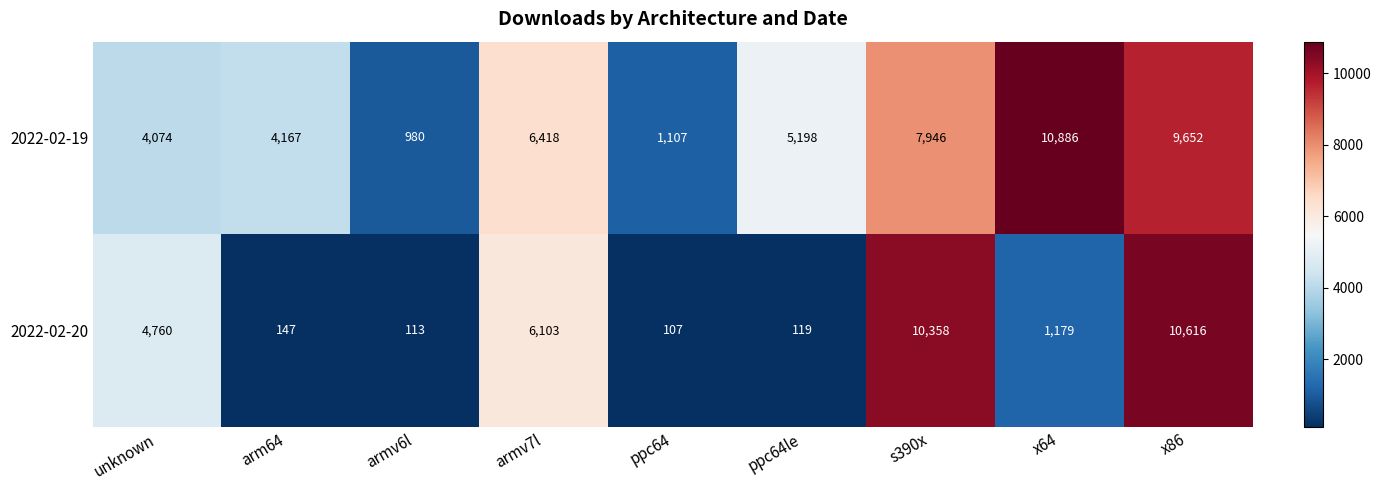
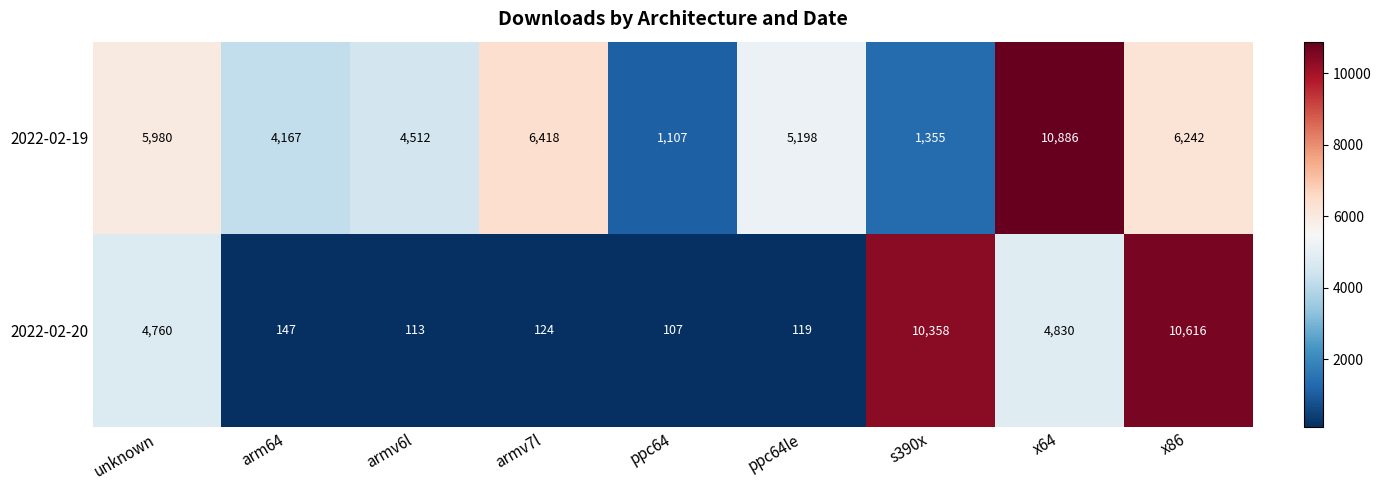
2022-02-19, unknown: 4,074 -> 5,980
2022-02-19, armv6l: 980 -> 4,512
2022-02-19, s390x: 7,946 -> 1,355
2022-02-19, x86: 9,652 -> 6,242
2022-02-20, armv7l: 6,103 -> 124
2022-02-20, x64: 1,179 -> 4,830
